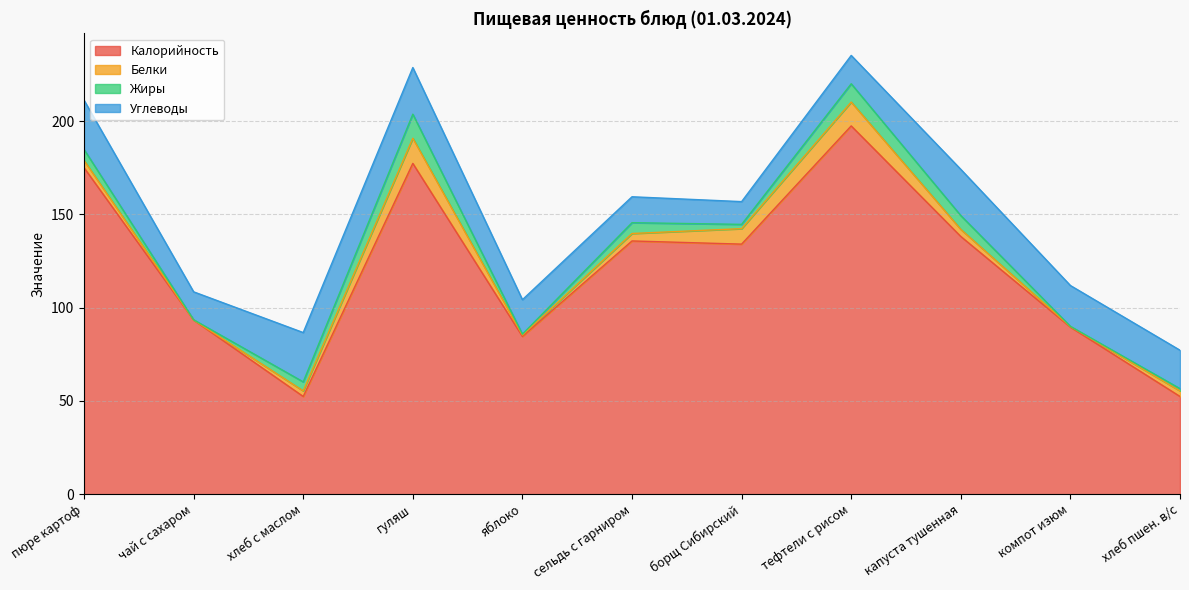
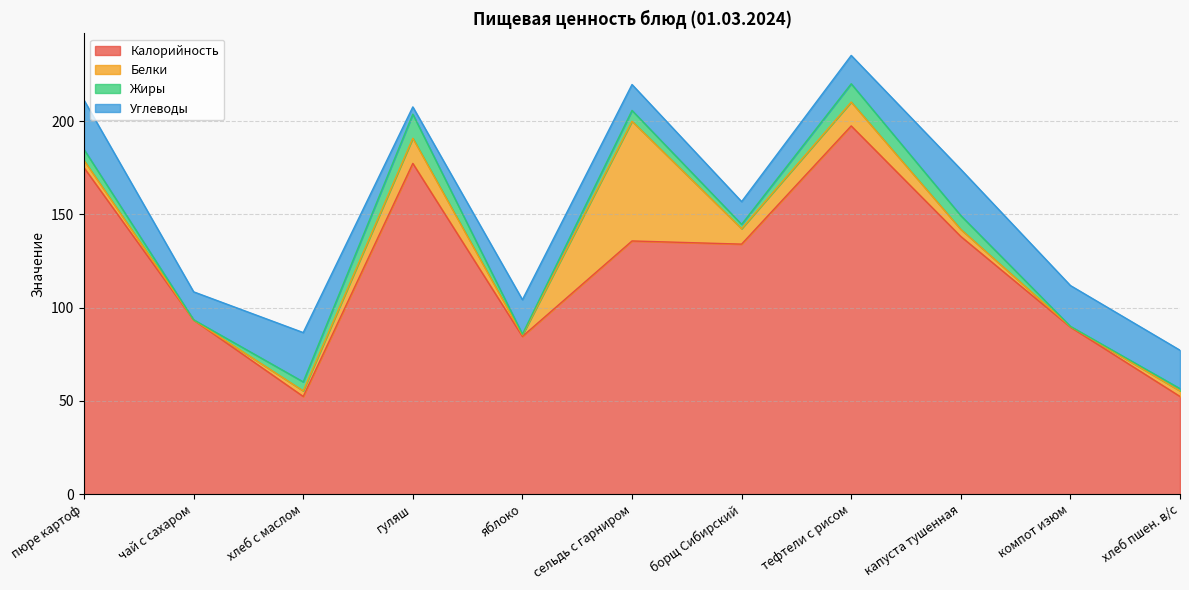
Углеводы, гуляш: 25 -> 4
Белки, сельдь с гарниром: 4 -> 64
